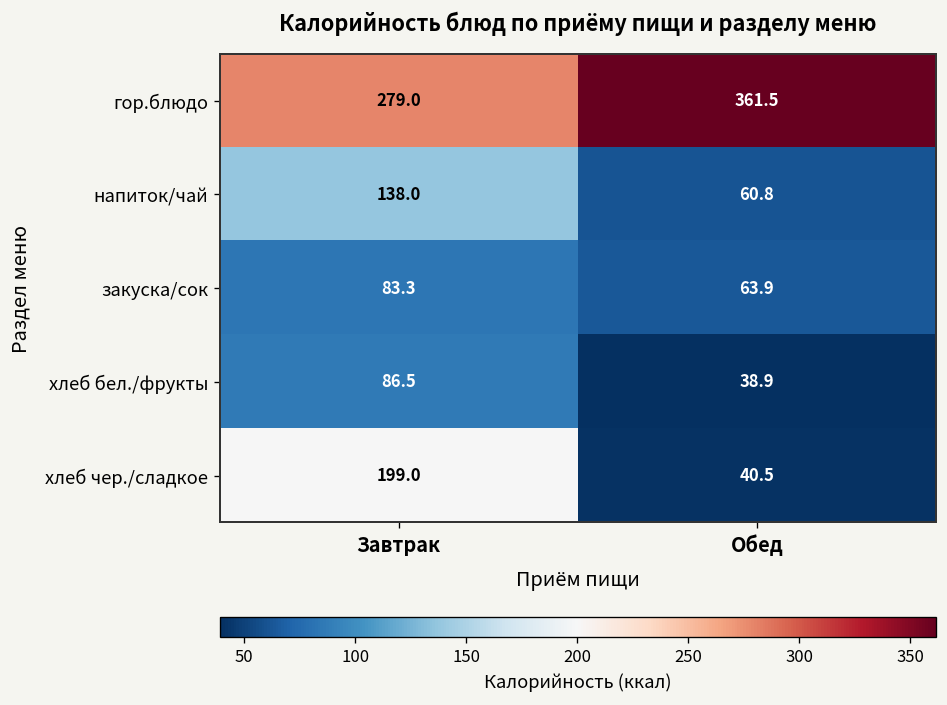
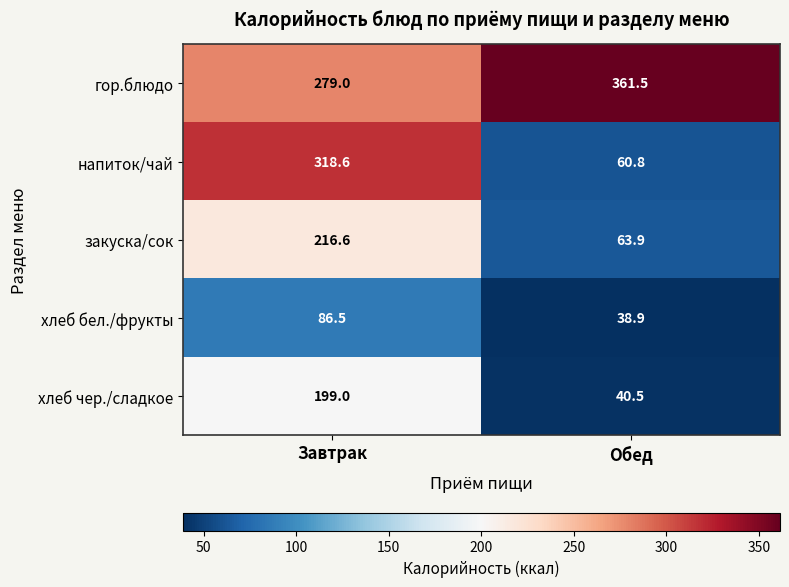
напиток/чай, Завтрак: 138.0 -> 318.6
закуска/сок, Завтрак: 83.3 -> 216.6
